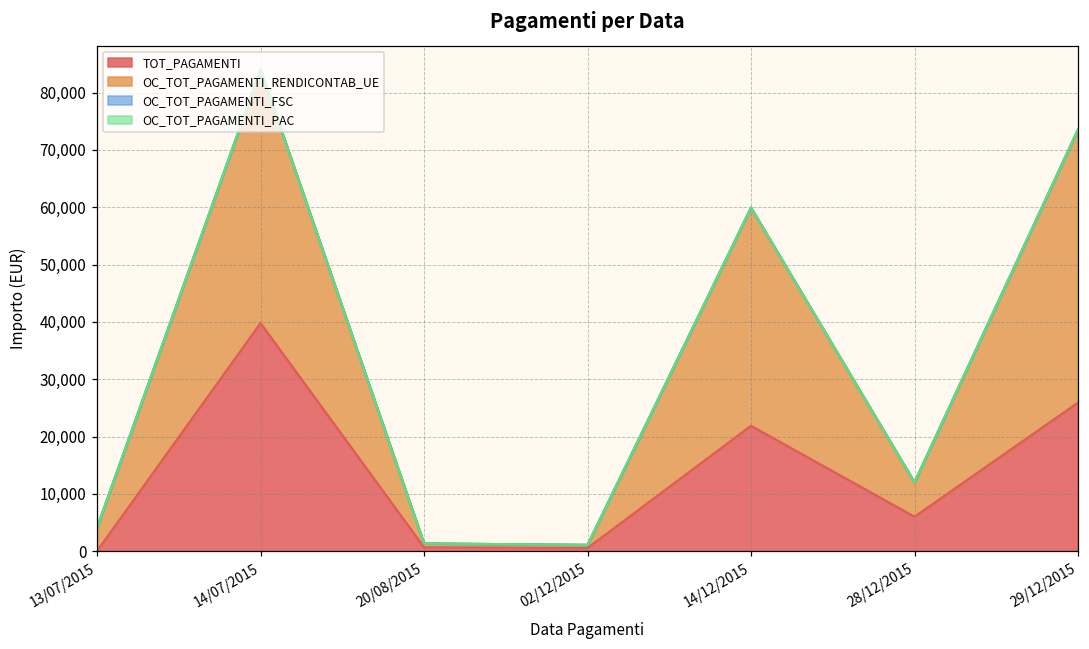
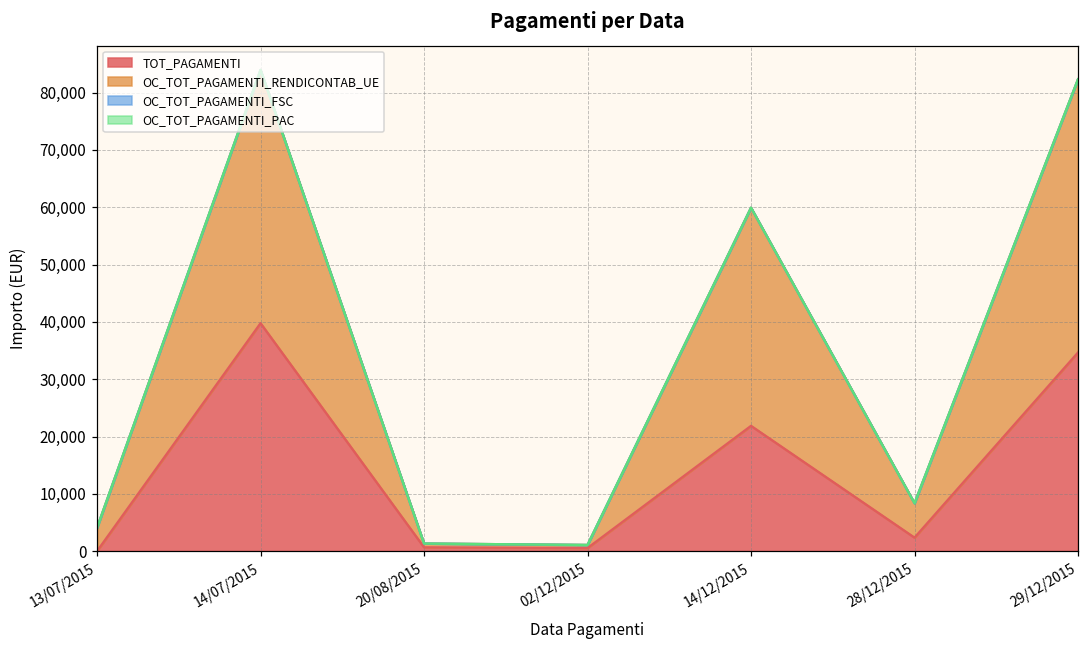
TOT_PAGAMENTI, 28/12/2015: 6,000 -> 2,000
TOT_PAGAMENTI, 29/12/2015: 26,000 -> 35,000
